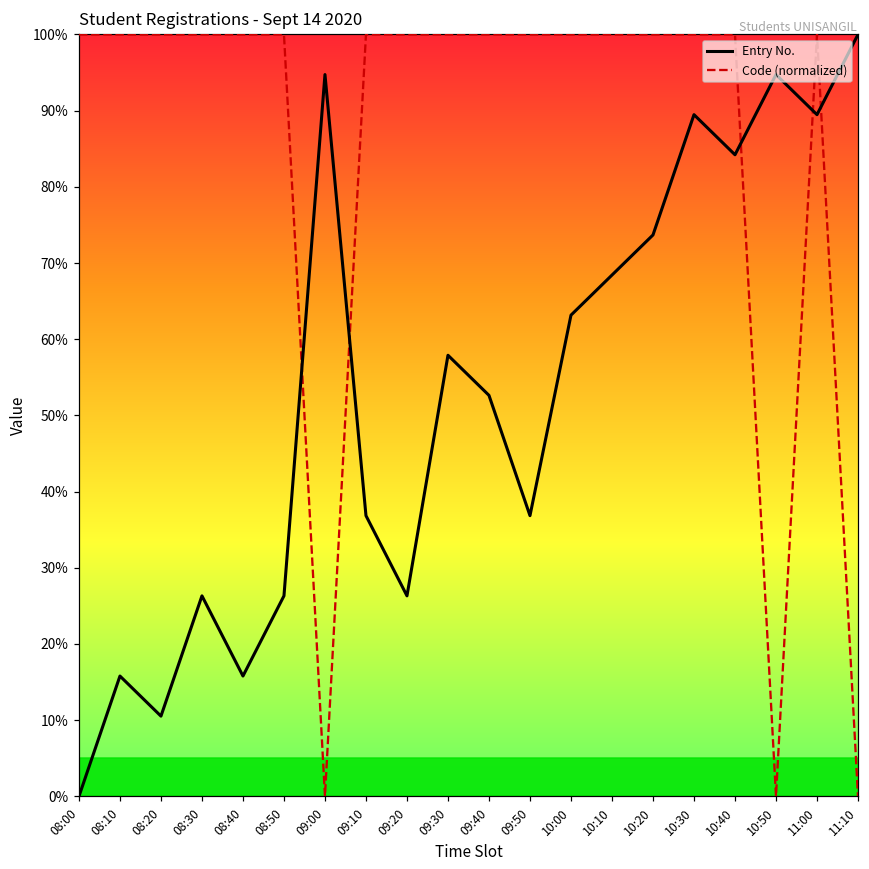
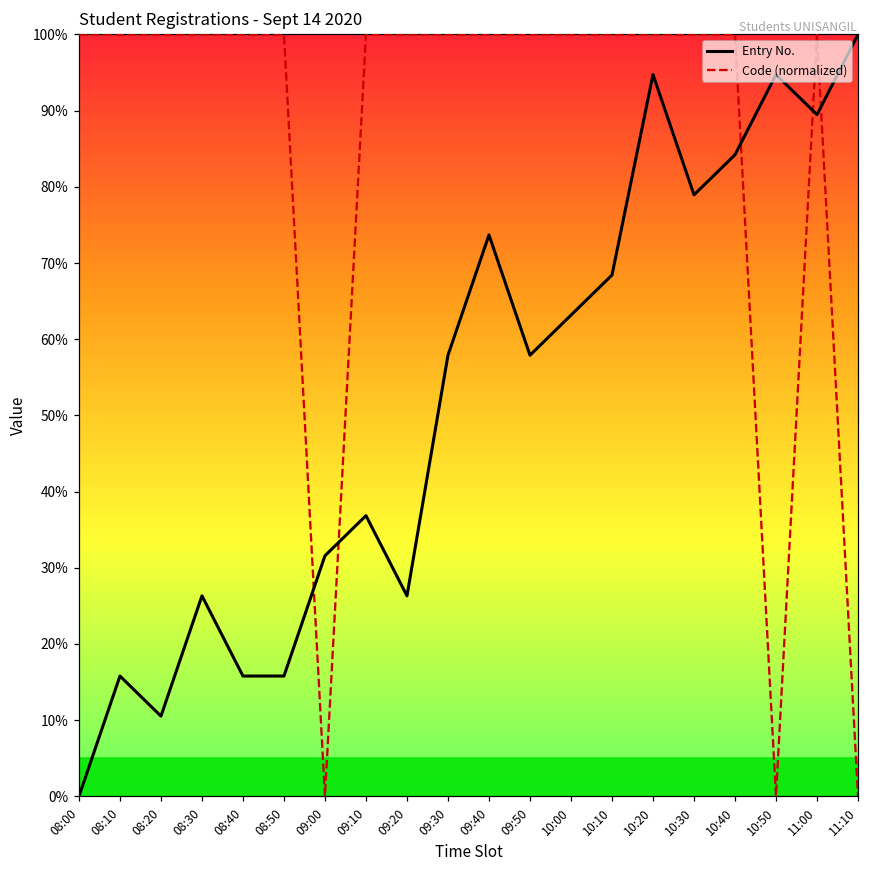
Entry No., 08:50: 26% -> 16%
Entry No., 09:00: 95% -> 32%
Entry No., 09:40: 53% -> 74%
Entry No., 09:50: 37% -> 58%
Entry No., 10:20: 74% -> 95%
Entry No., 10:30: 89% -> 79%
